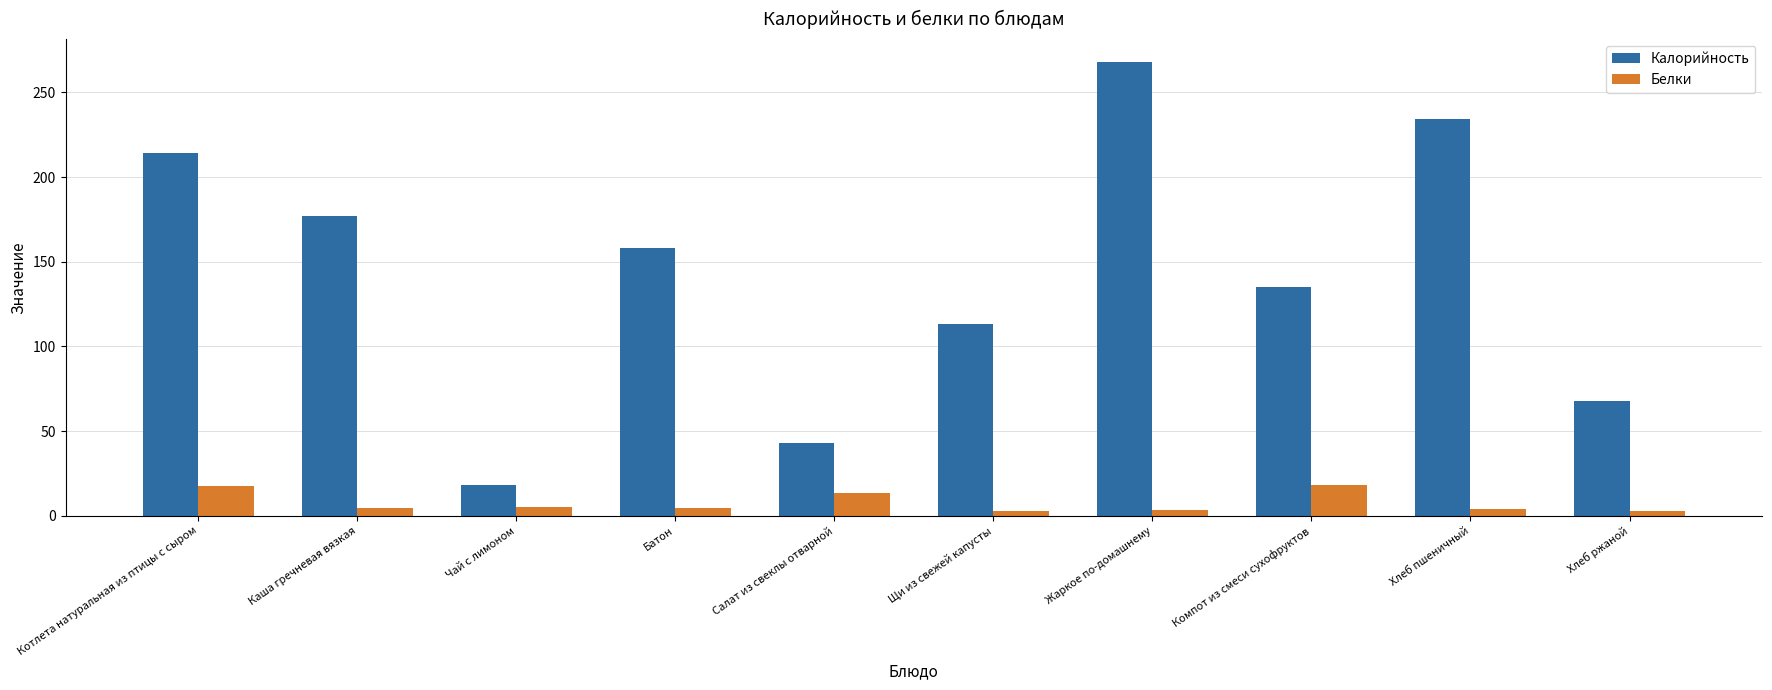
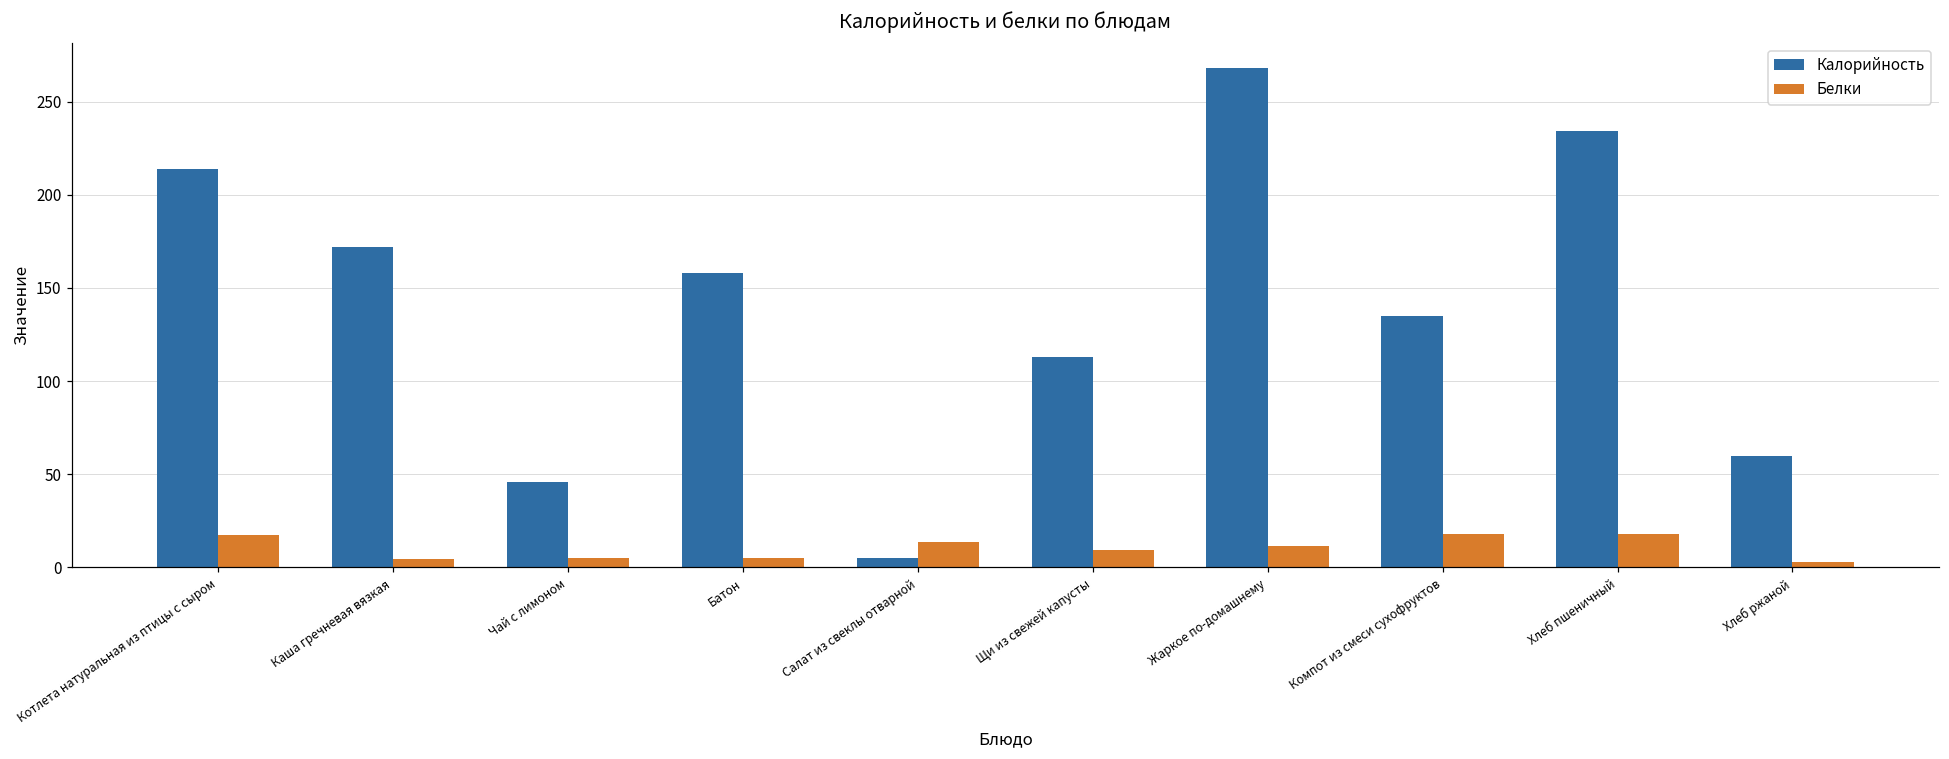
Калорийность, Каша гречневая вязкая: 177 -> 172
Калорийность, Чай с лимоном: 18 -> 46
Калорийность, Салат из свеклы отварной: 43 -> 5
Белки, Щи из свежей капусты: 3 -> 9
Белки, Жаркое по-домашнему: 3 -> 11
Белки, Хлеб пшеничный: 4 -> 18
Калорийность, Хлеб ржаной: 68 -> 60
